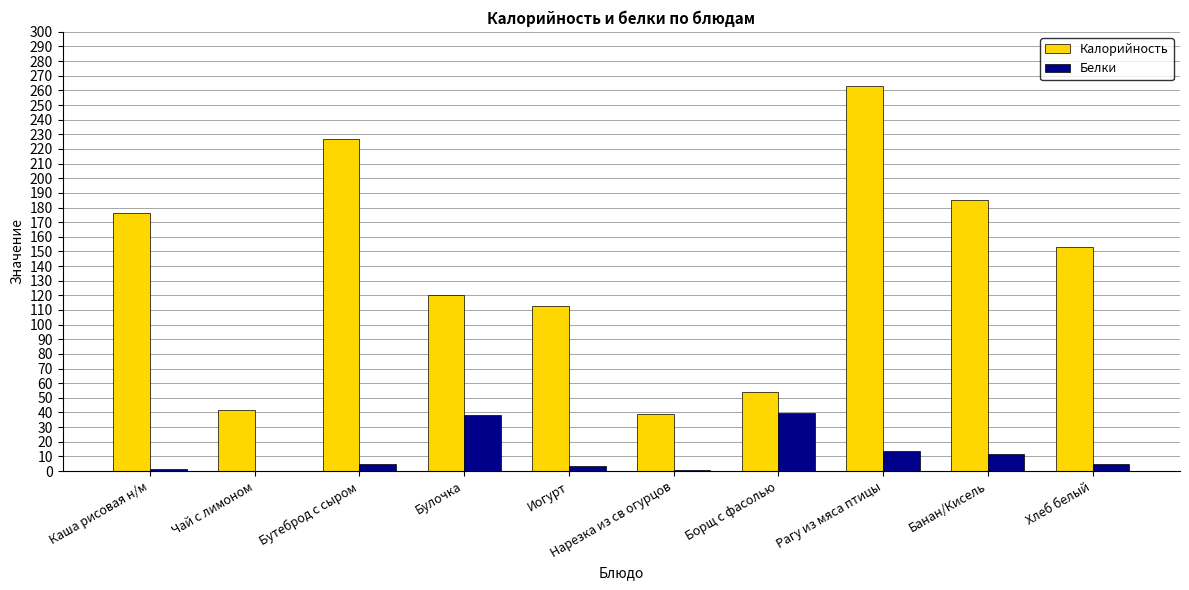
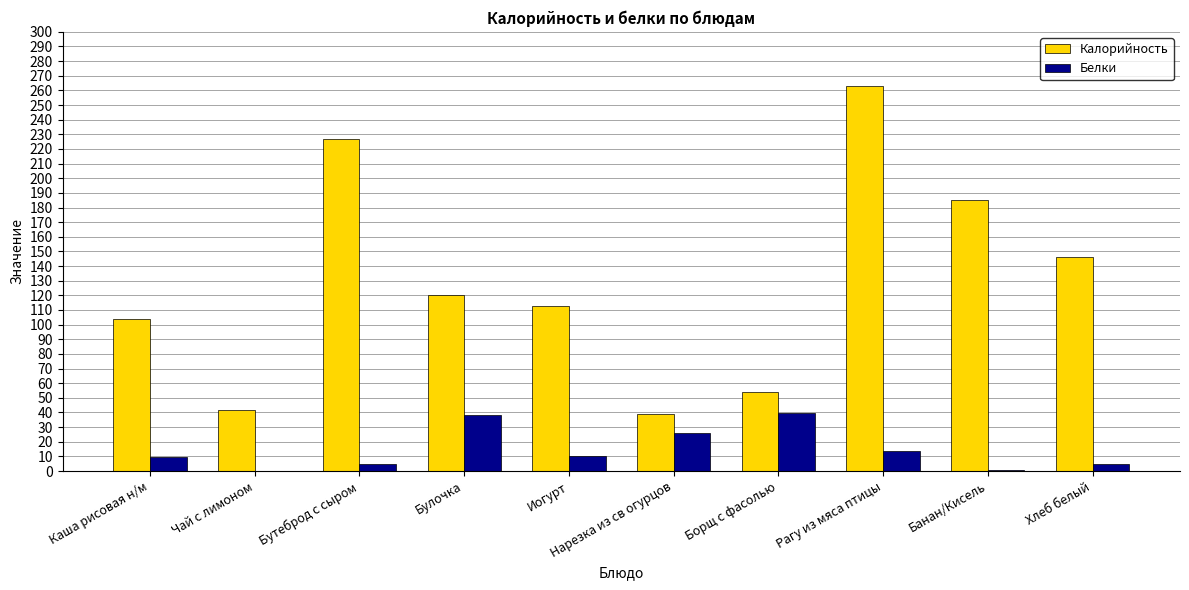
Калорийность, Каша рисовая н/м: 176 -> 104
Белки, Каша рисовая н/м: 1 -> 10
Белки, Иогурт: 4 -> 10
Белки, Нарезка из св огурцов: 0 -> 26
Белки, Банан/Кисель: 12 -> 1
Калорийность, Хлеб белый: 153 -> 146
